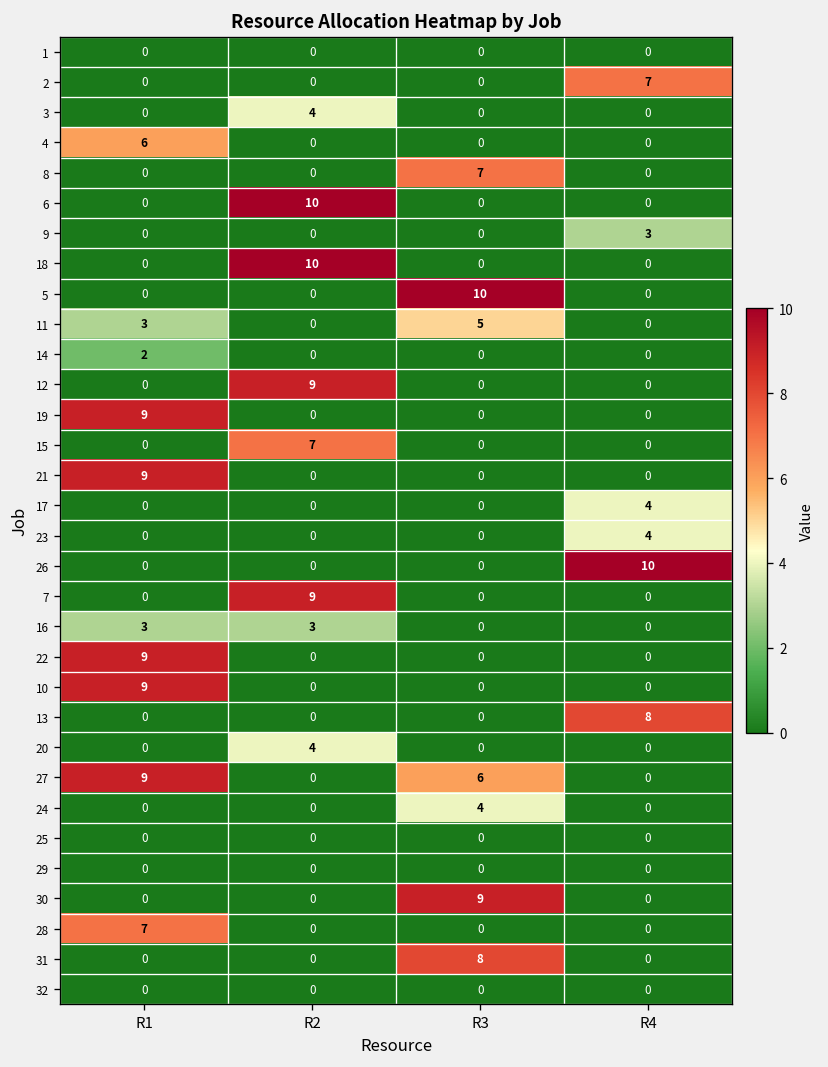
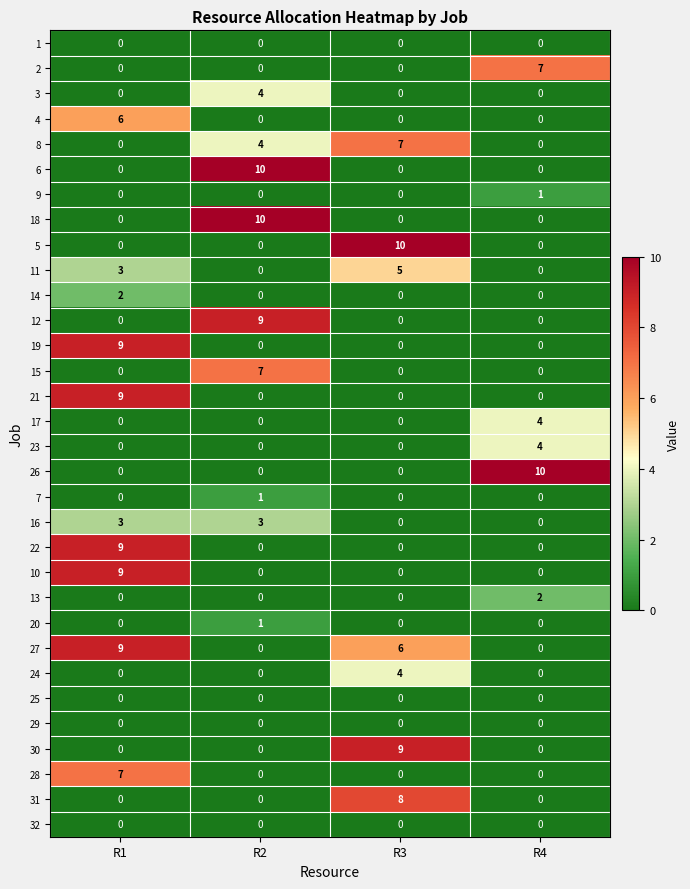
8, R2: 0 -> 4
9, R4: 3 -> 1
7, R2: 9 -> 1
13, R4: 8 -> 2
20, R2: 4 -> 1
